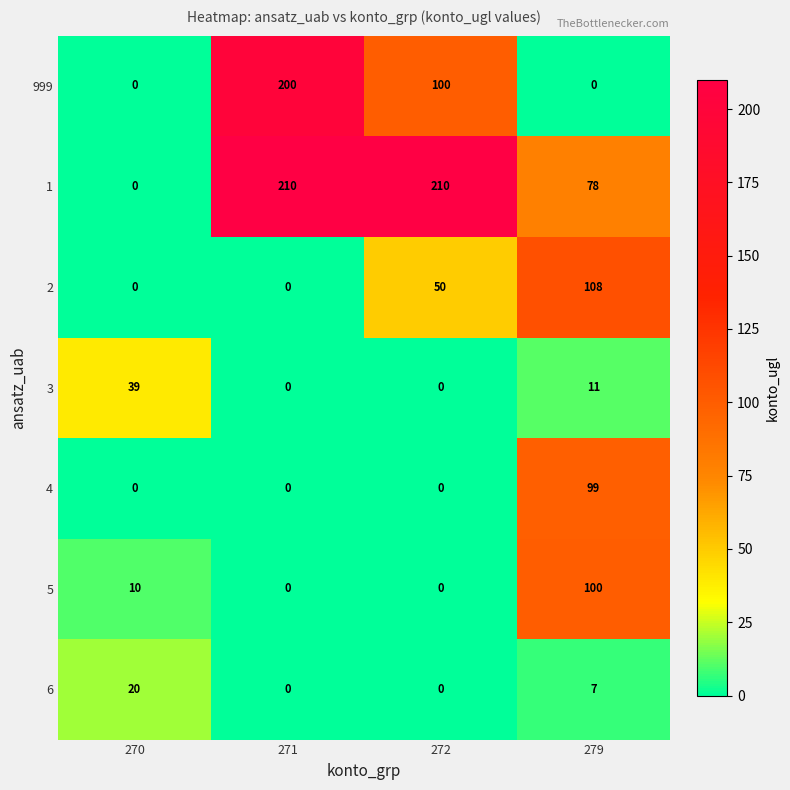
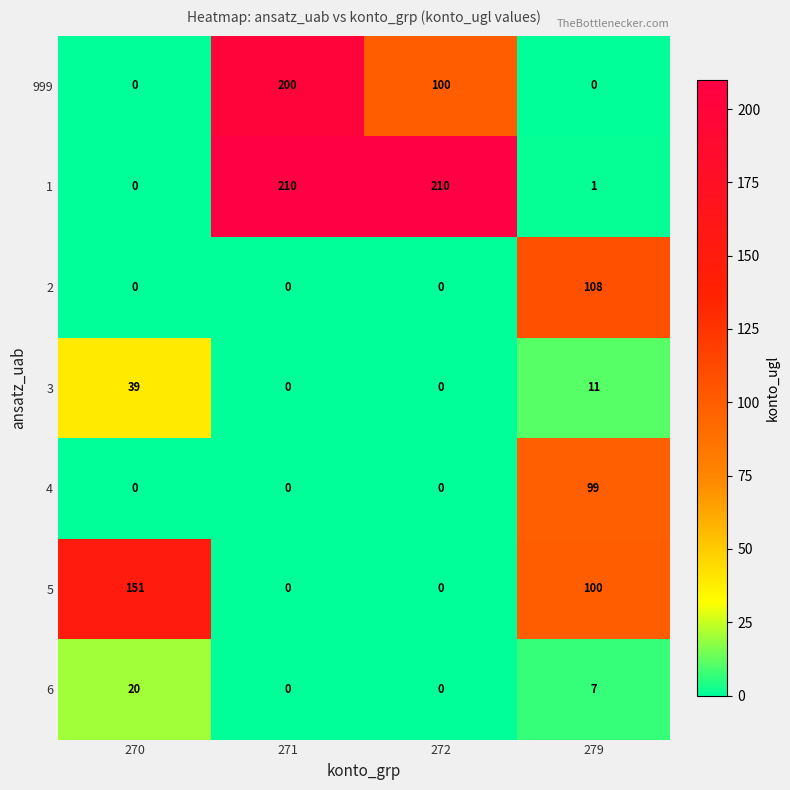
1, 279: 78 -> 1
2, 272: 50 -> 0
5, 270: 10 -> 151
